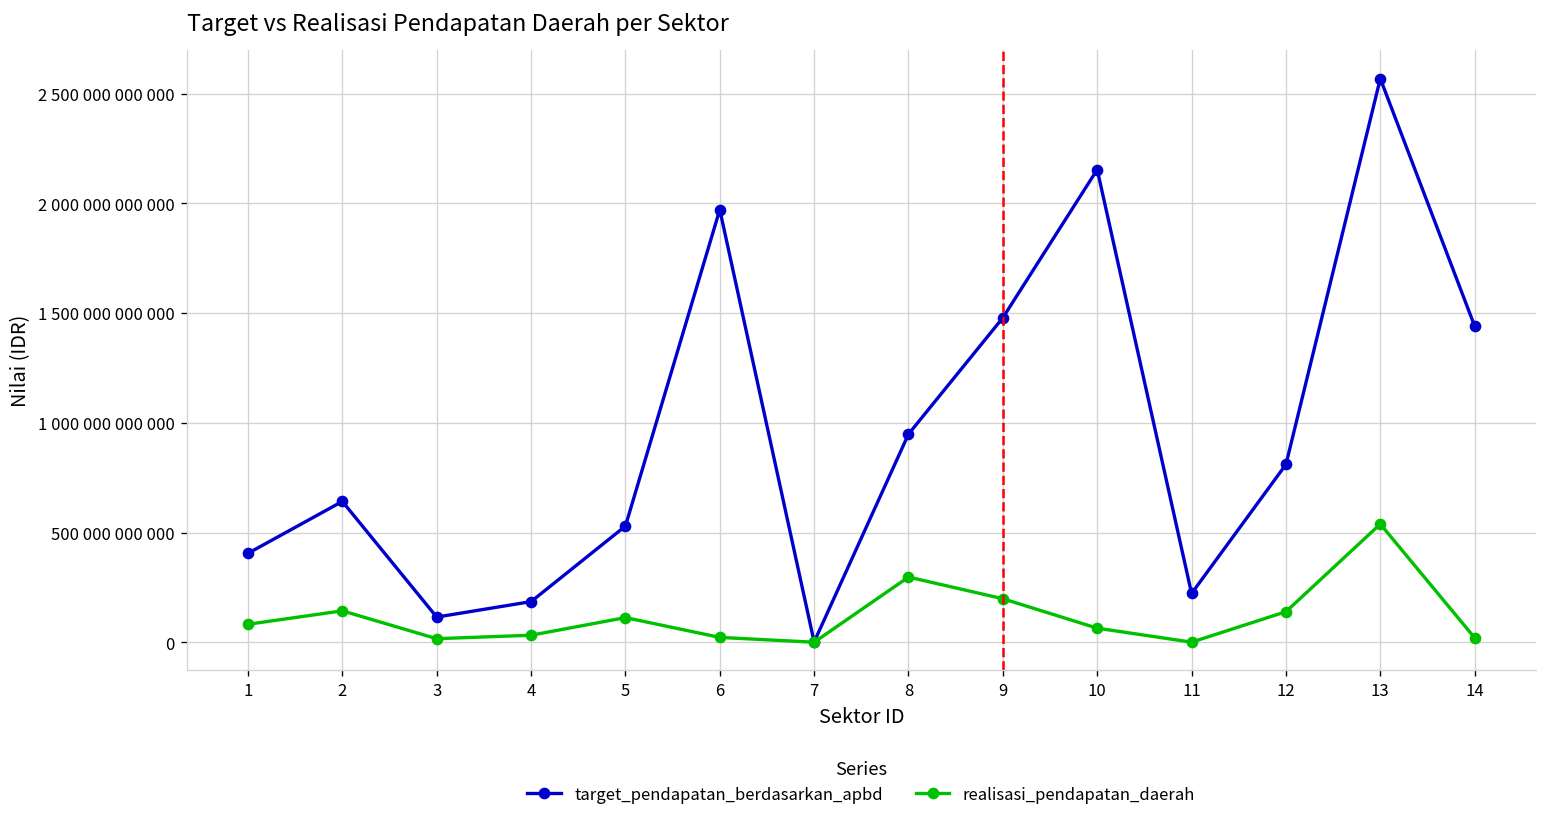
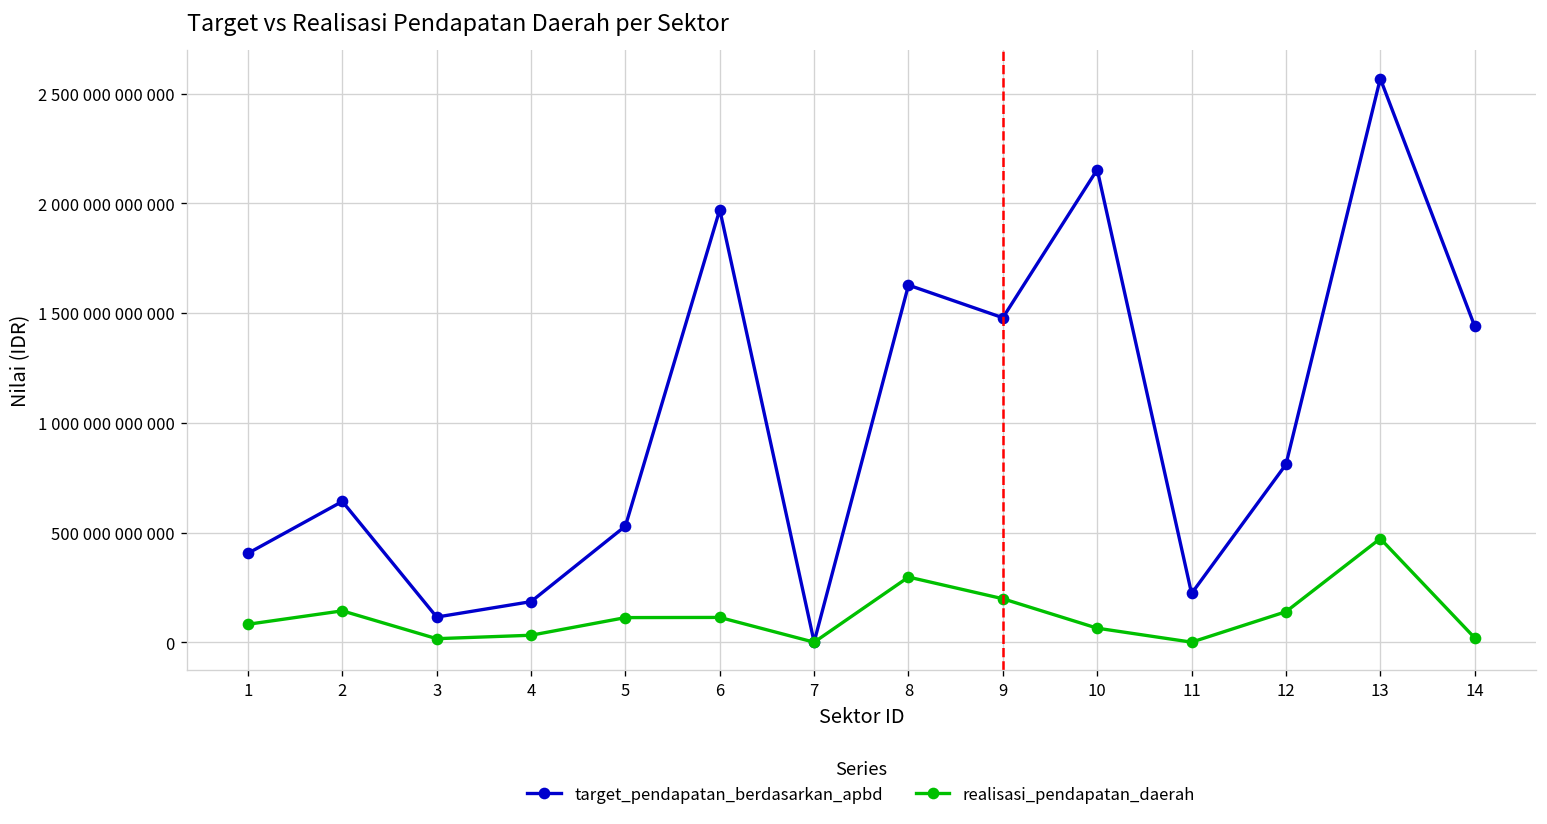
realisasi_pendapatan_daerah, 6: 20000000000 -> 110000000000
target_pendapatan_berdasarkan_apbd, 8: 950000000000 -> 1630000000000
realisasi_pendapatan_daerah, 13: 540000000000 -> 470000000000
